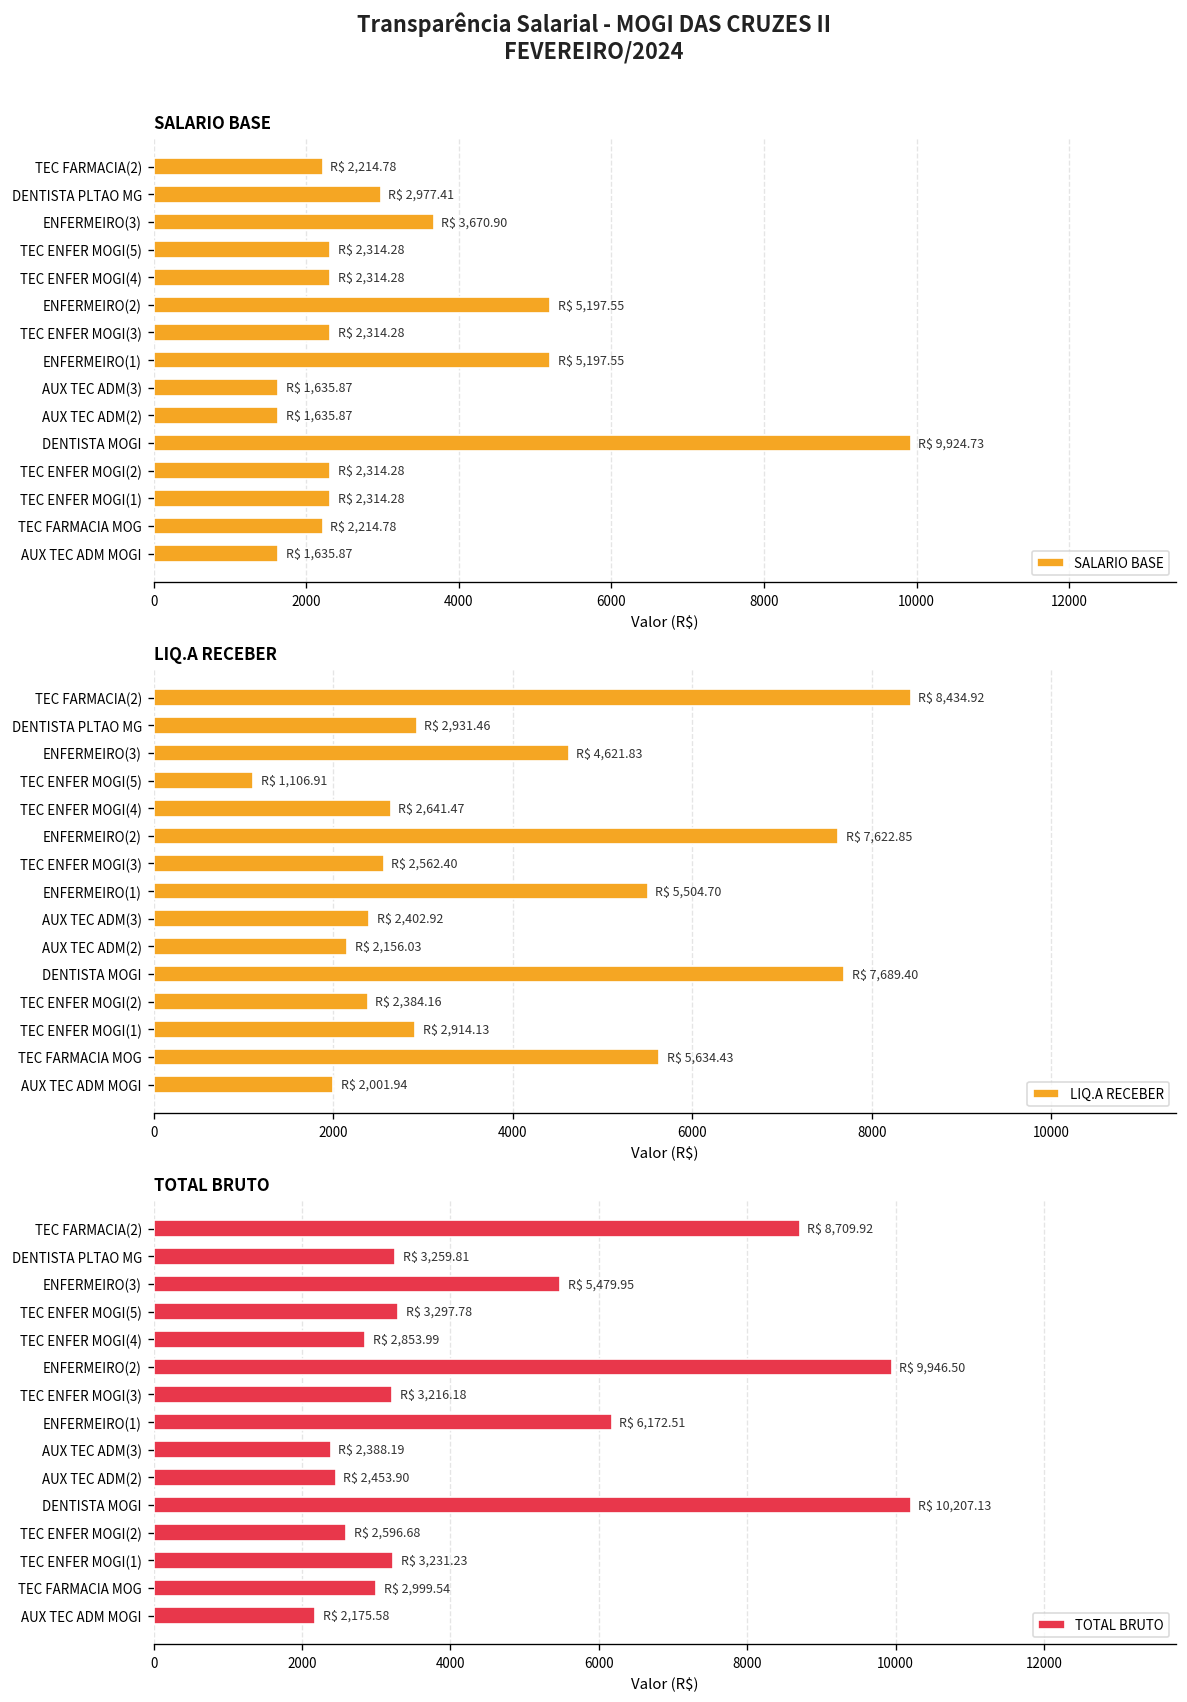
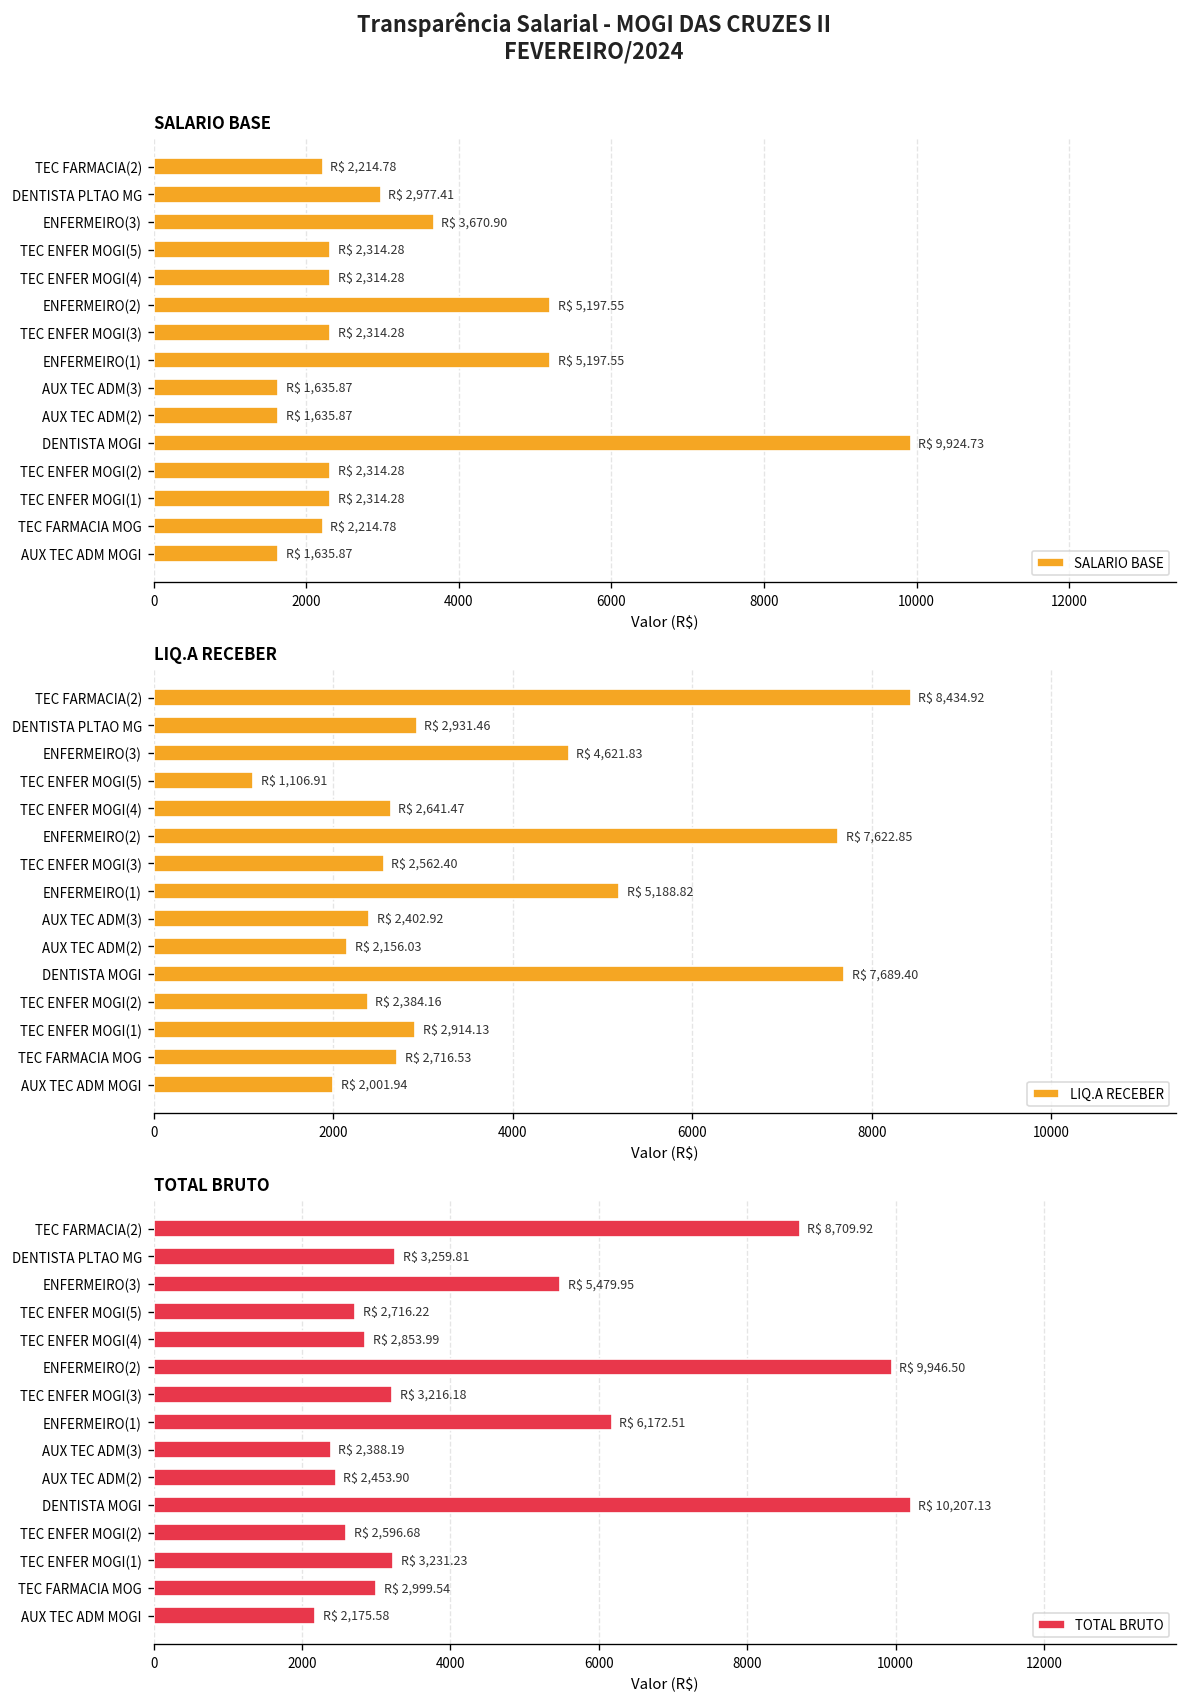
LIQ.A RECEBER, ENFERMEIRO(1): 5,504.70 -> 5,188.82
LIQ.A RECEBER, TEC FARMACIA MOG: 5,634.43 -> 2,716.53
TOTAL BRUTO, TEC ENFER MOGI(5): 3,297.78 -> 2,716.22
